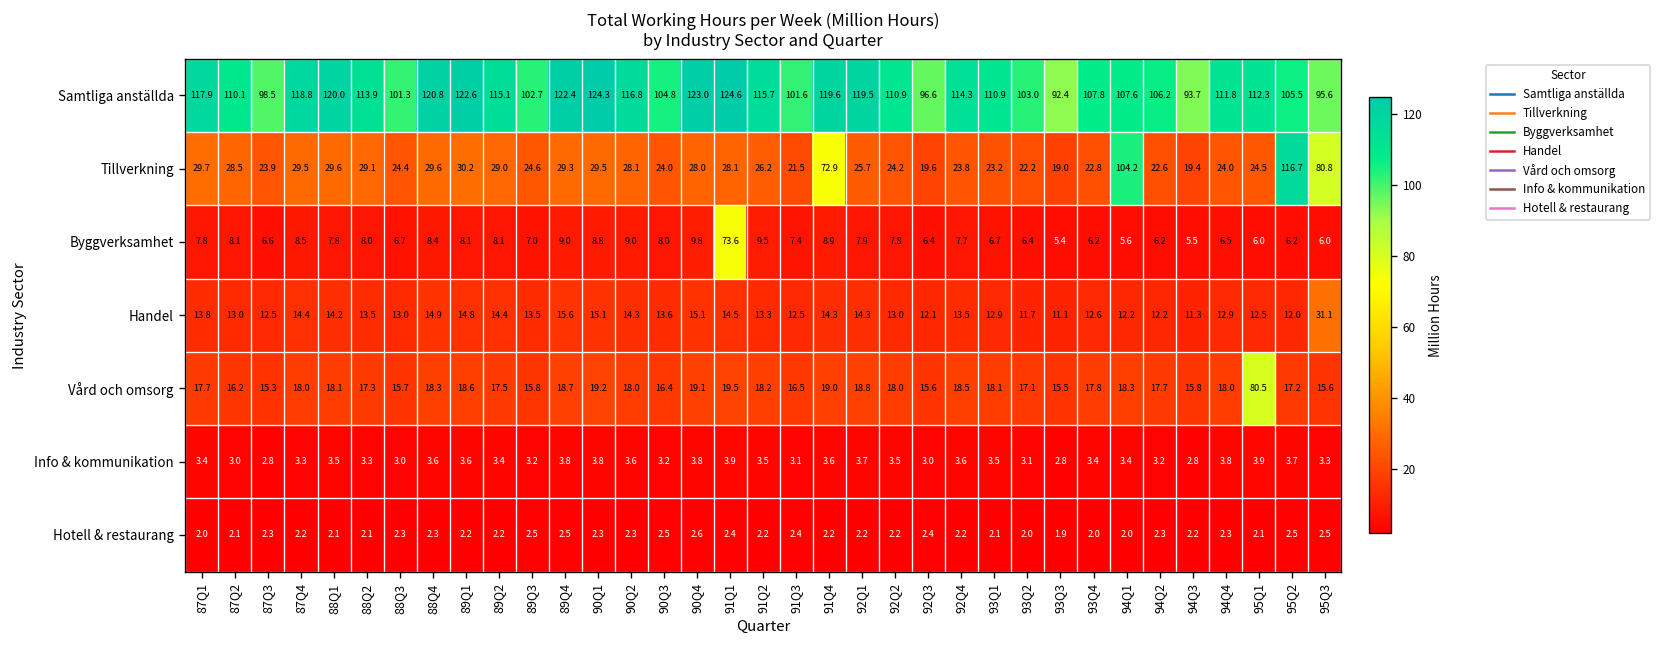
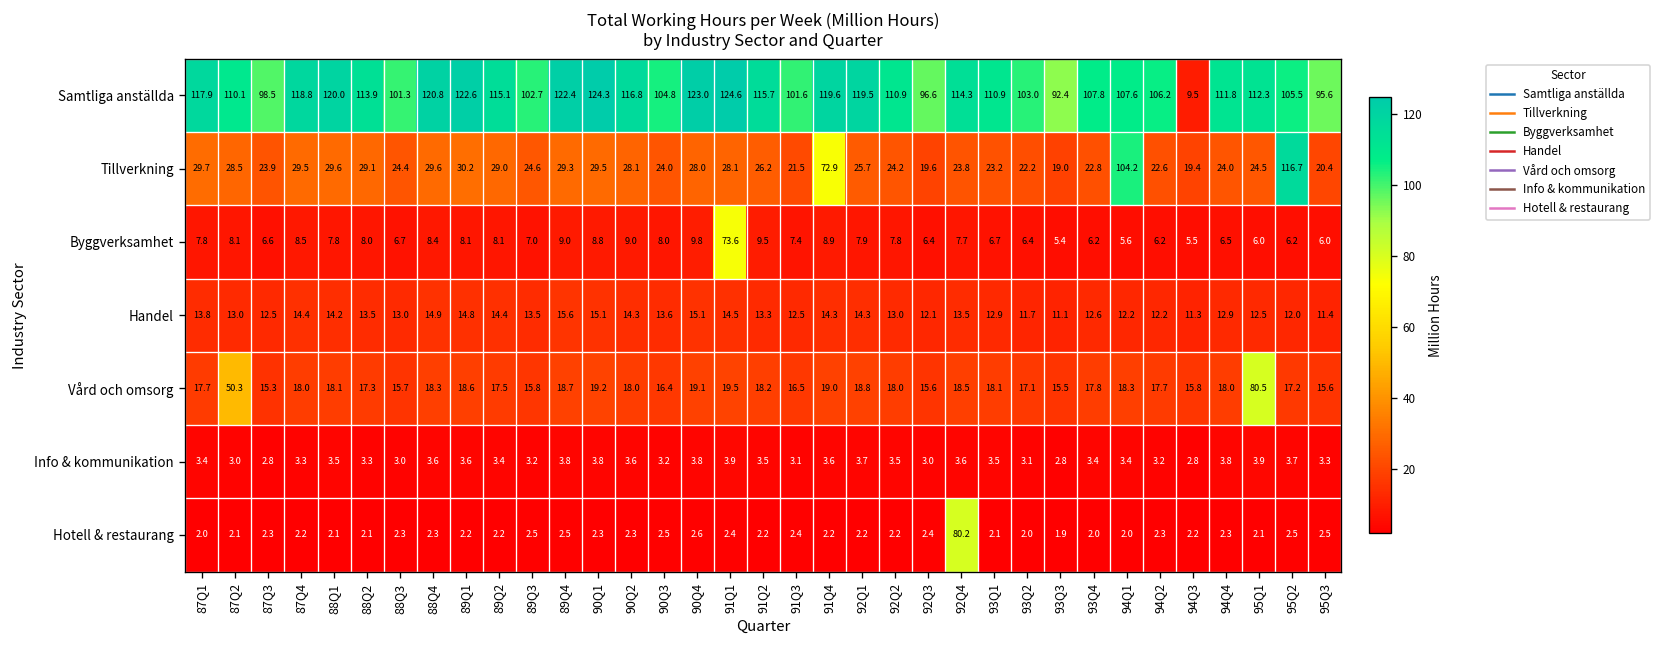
Samtliga anställda, 94Q3: 93.7 -> 9.5
Tillverkning, 95Q3: 80.8 -> 20.4
Handel, 95Q3: 31.1 -> 11.4
Vård och omsorg, 87Q2: 16.2 -> 50.3
Hotell & restaurang, 92Q4: 2.2 -> 80.2
